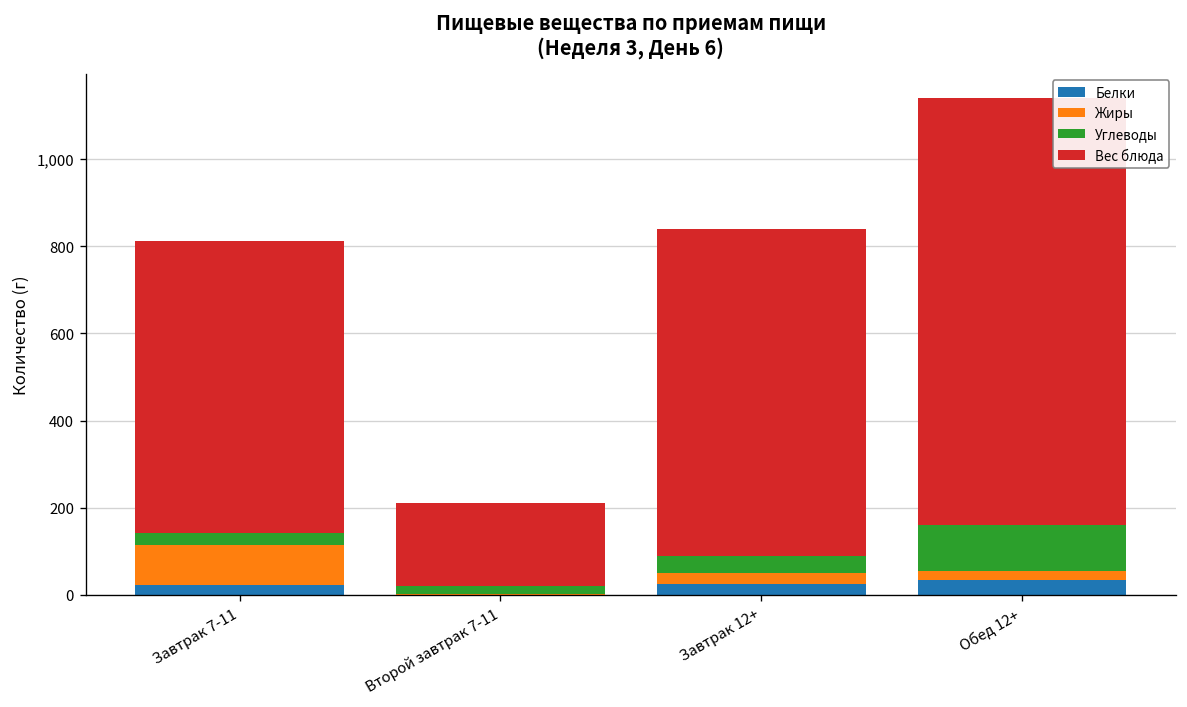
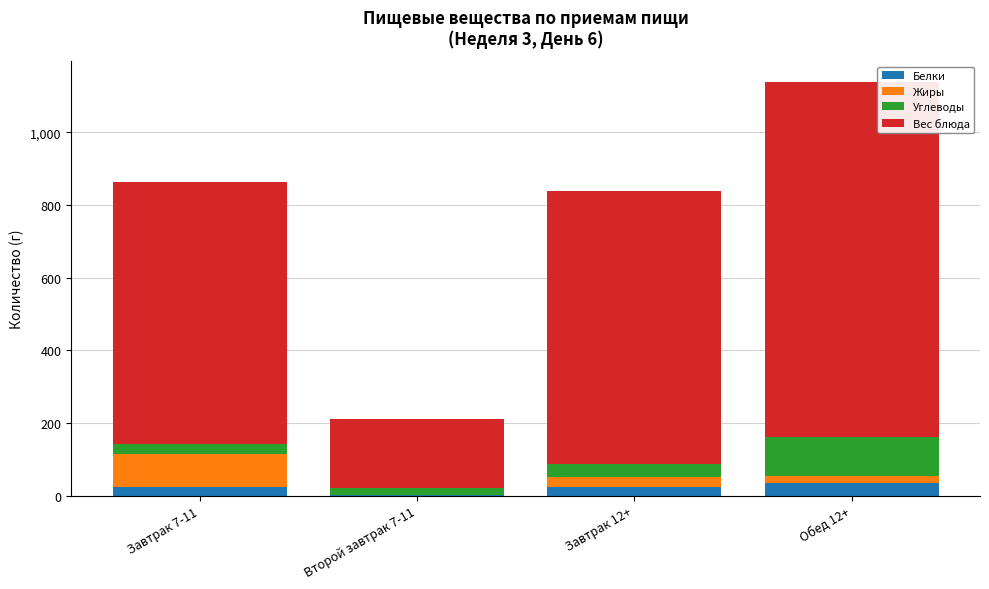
Вес блюда, Завтрак 7-11: 670 -> 720
